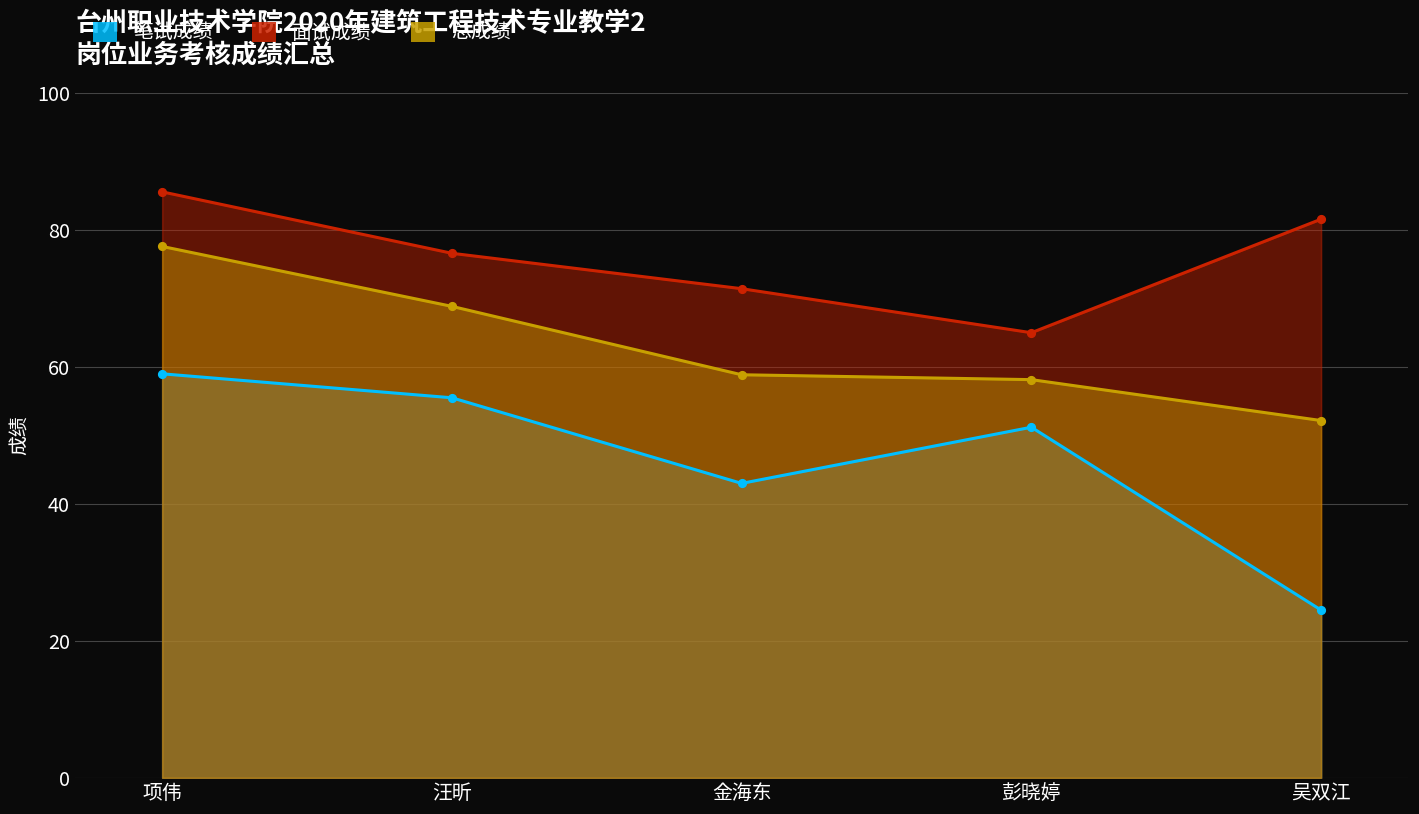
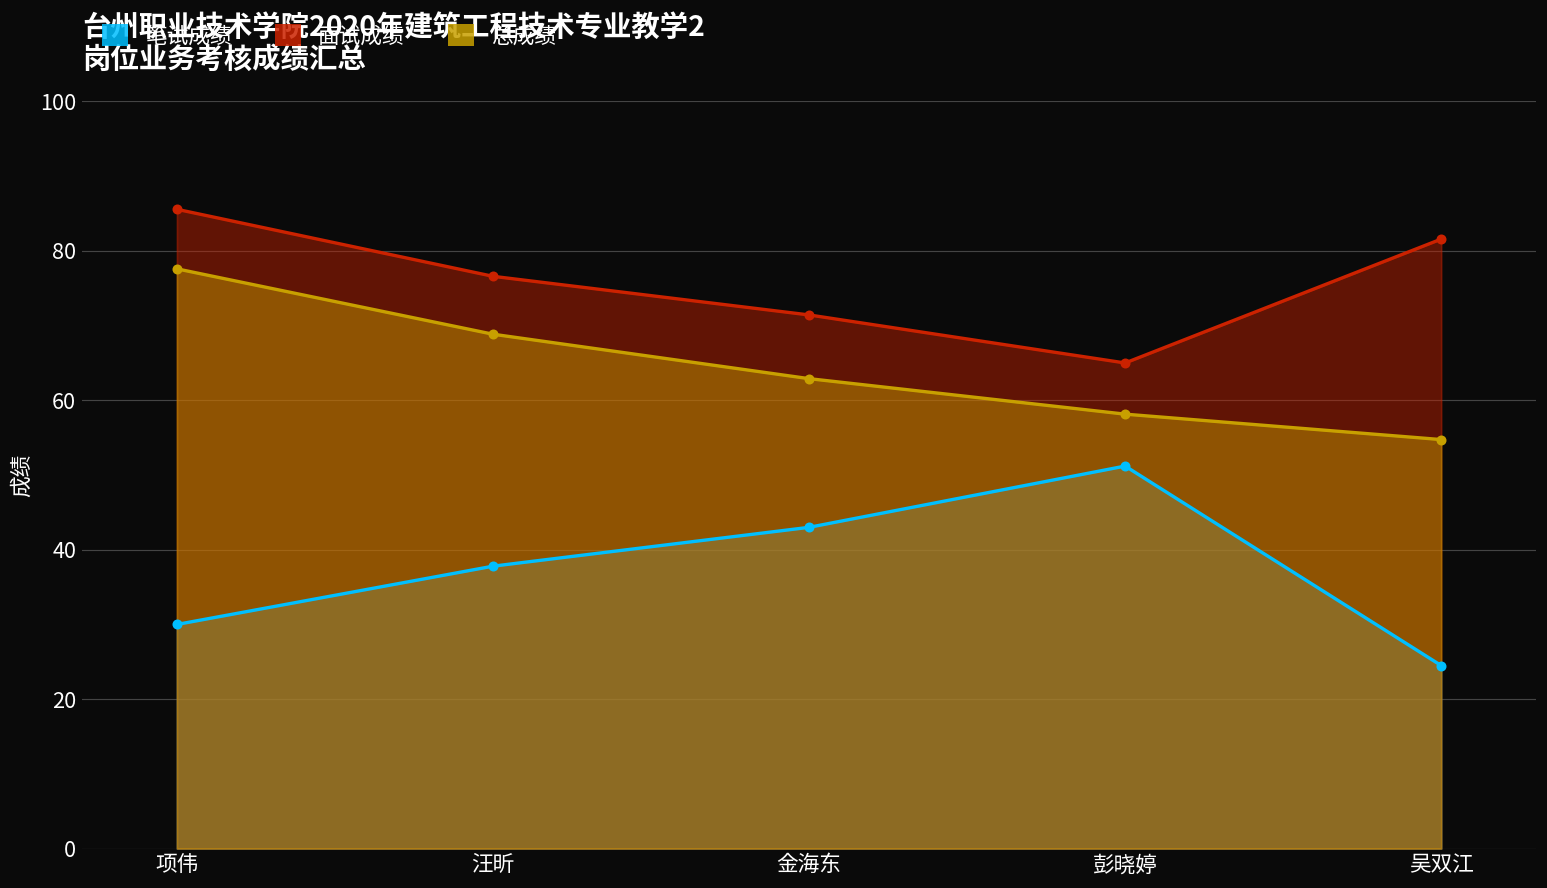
笔试成绩, 项伟: 59 -> 30
笔试成绩, 汪昕: 56 -> 38
总成绩, 金海东: 59 -> 63
总成绩, 吴双江: 52 -> 55
